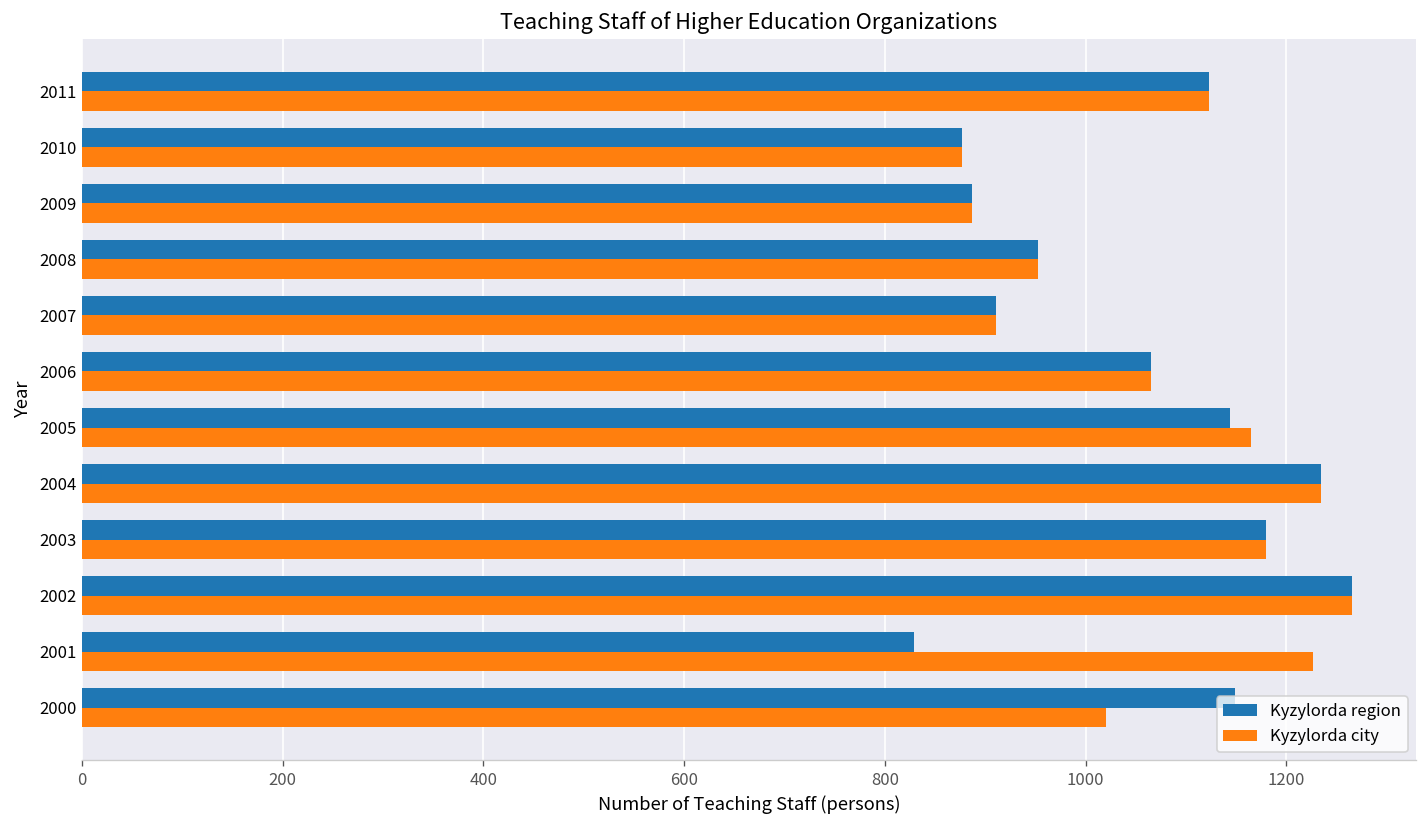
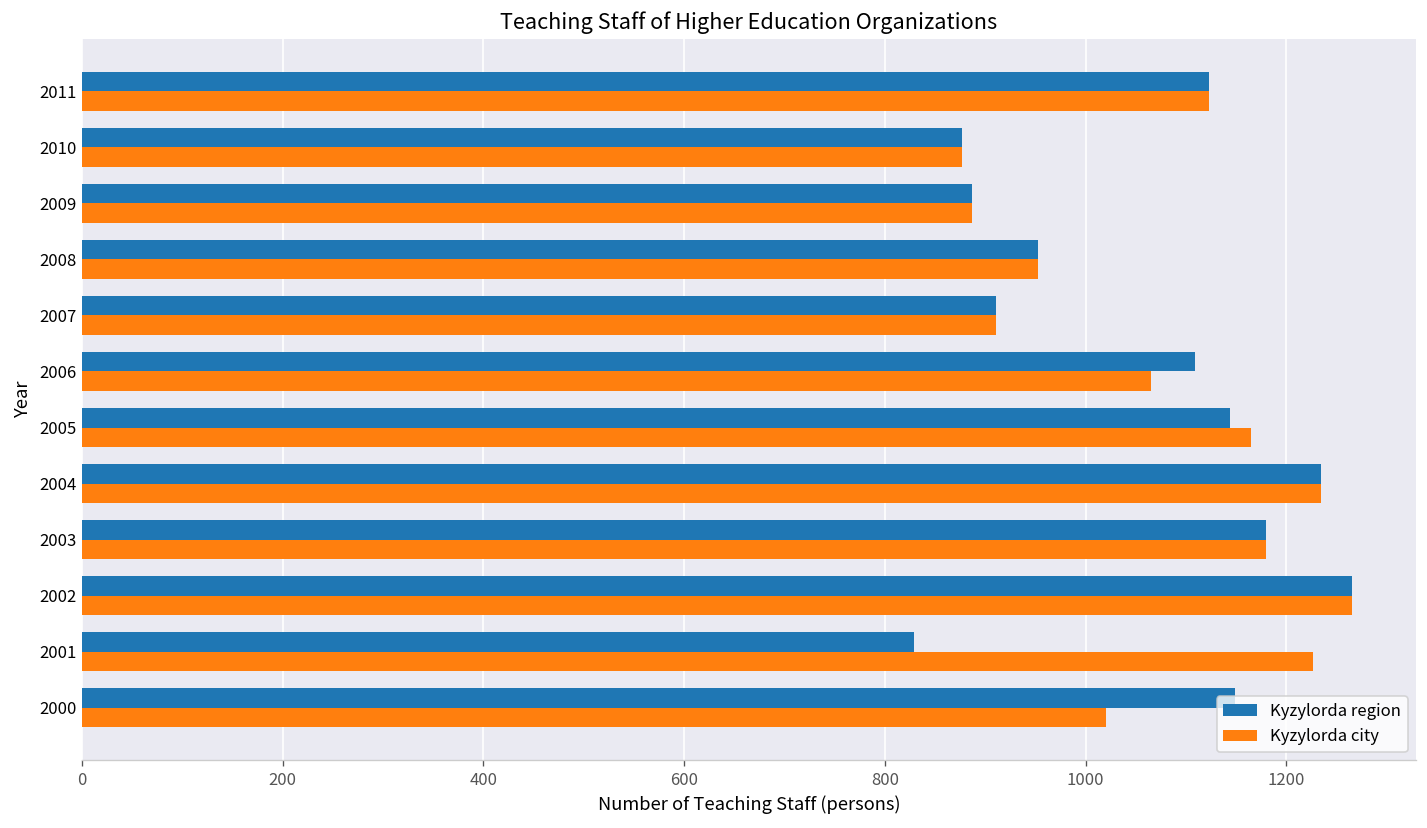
Kyzylorda region, 2006: 1070 -> 1110
